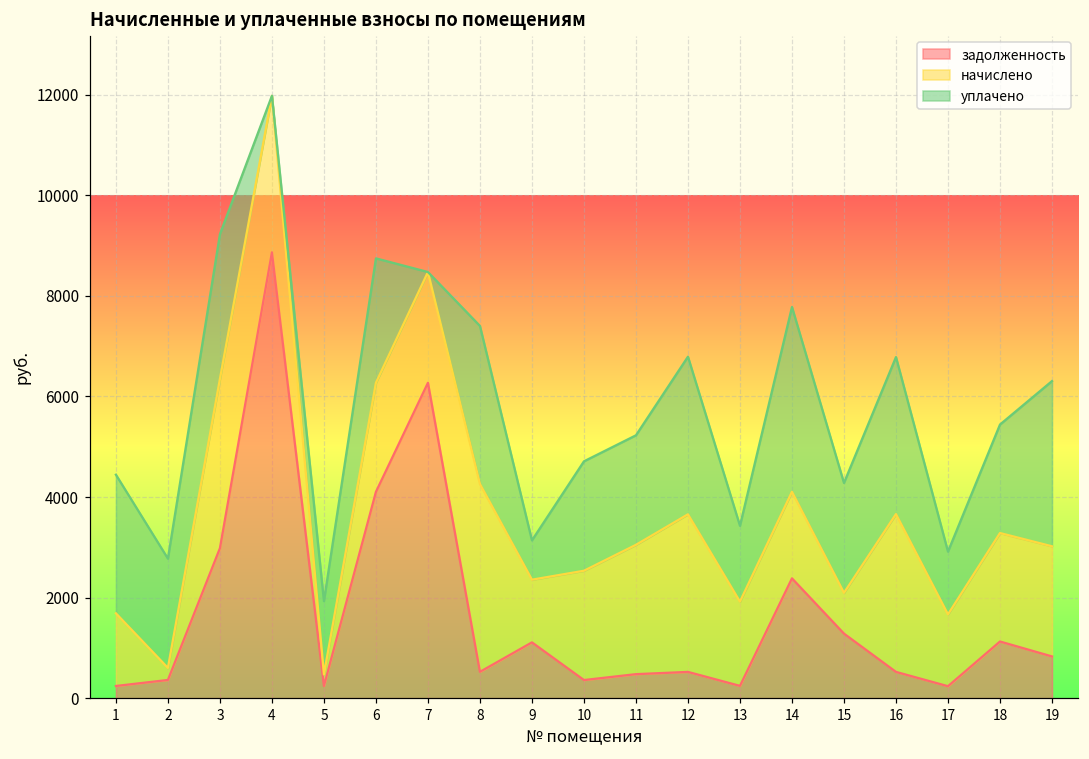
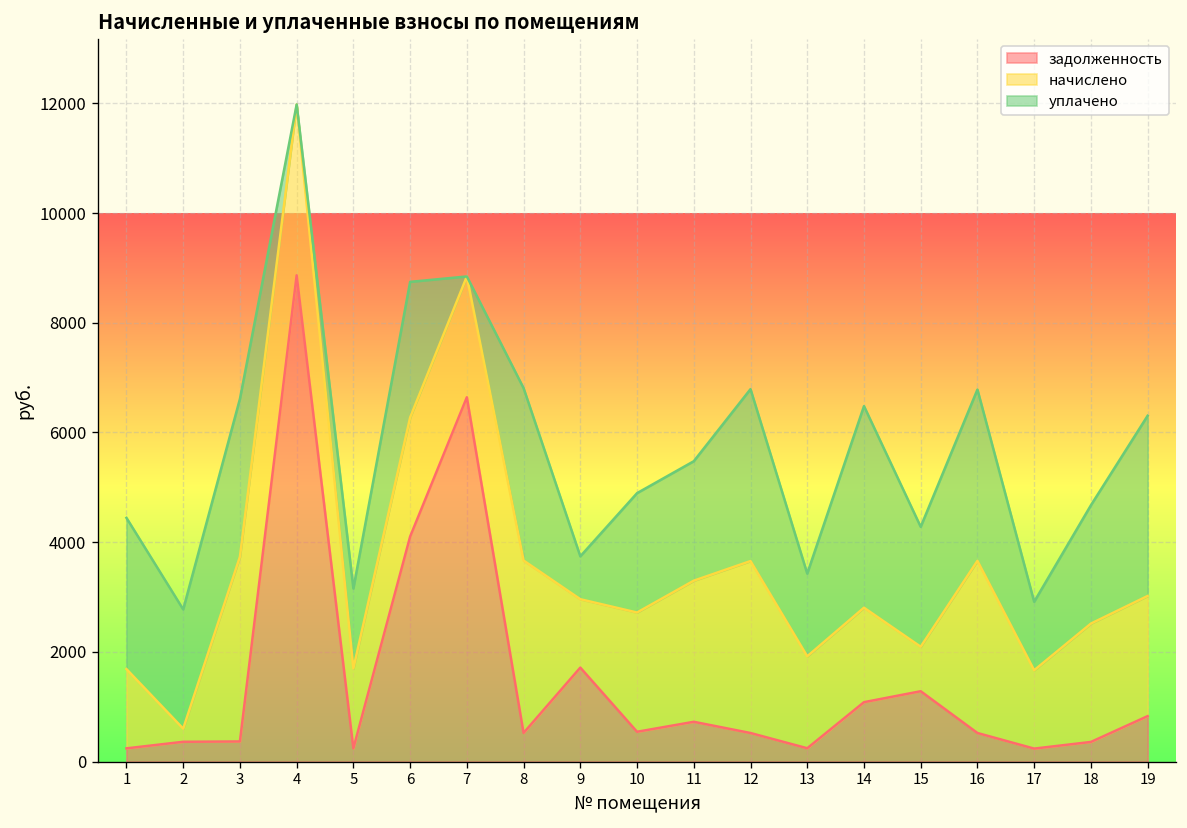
задолженность, 3: 3000 -> 400
начислено, 5: 200 -> 1500
задолженность, 7: 6300 -> 6600
начислено, 8: 3700 -> 3100
задолженность, 9: 1100 -> 1700
задолженность, 10: 400 -> 500
задолженность, 11: 500 -> 700
задолженность, 14: 2400 -> 1100
задолженность, 18: 1100 -> 400
